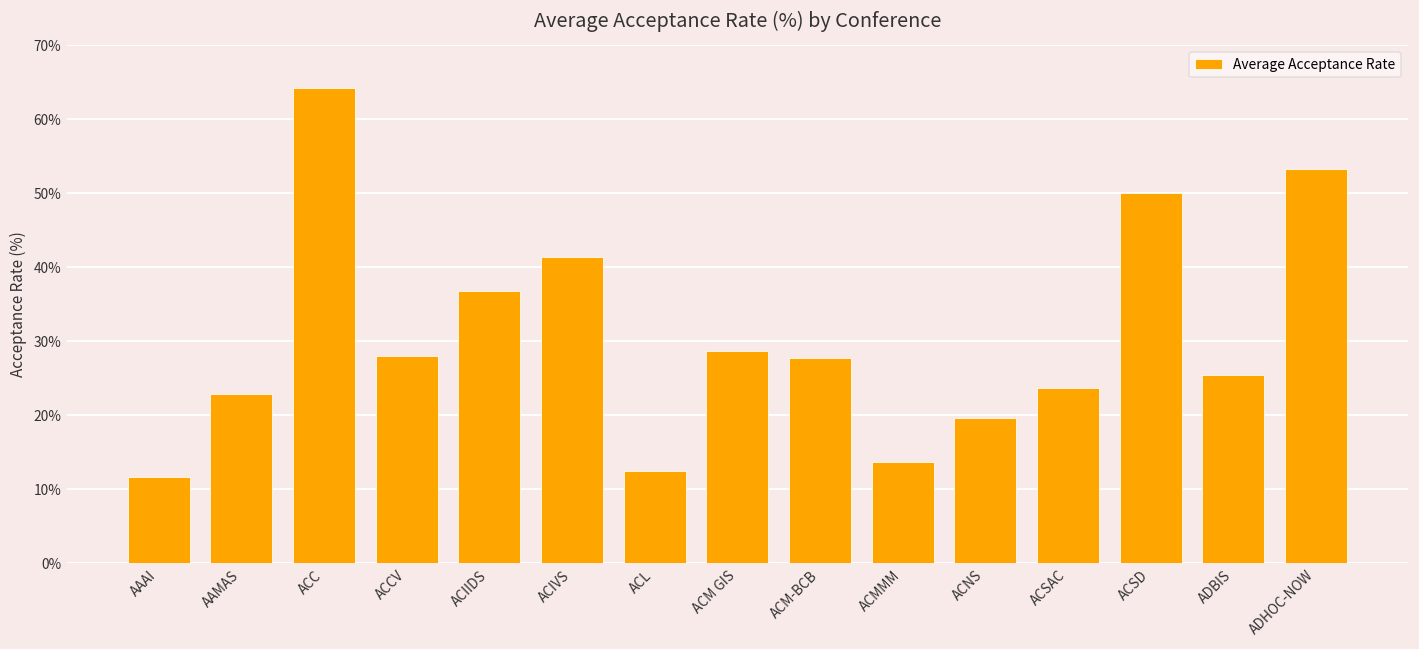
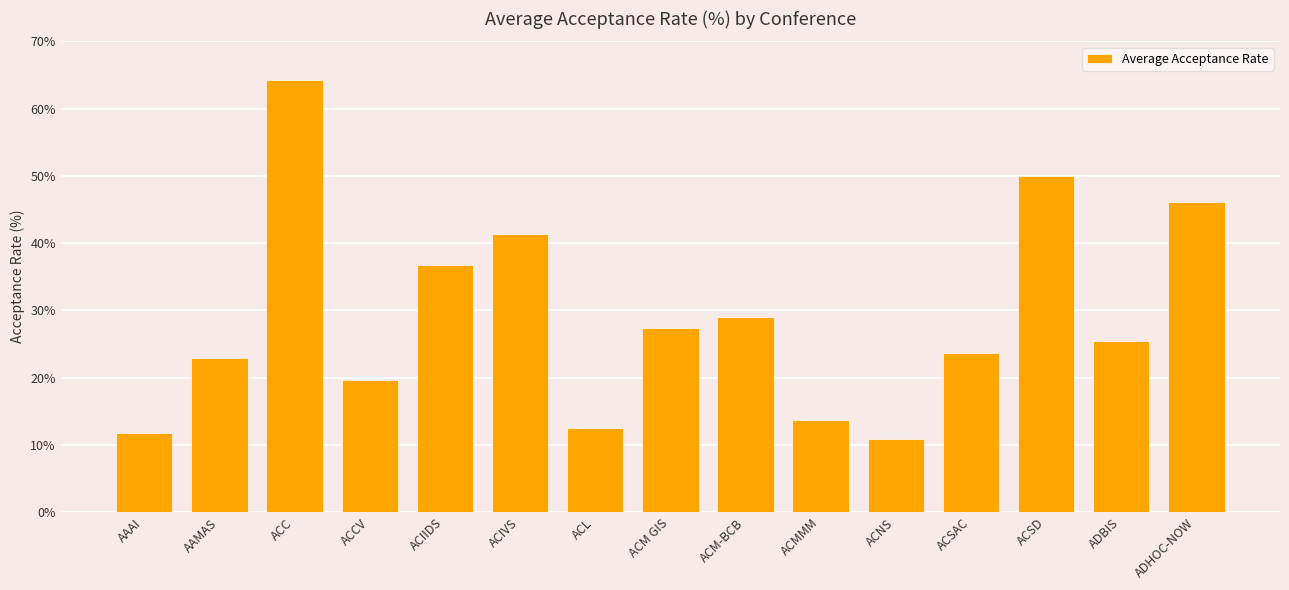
ACCV: 28% -> 20%
ACM GIS: 29% -> 27%
ACM-BCB: 28% -> 29%
ACNS: 20% -> 11%
ADHOC-NOW: 53% -> 46%
